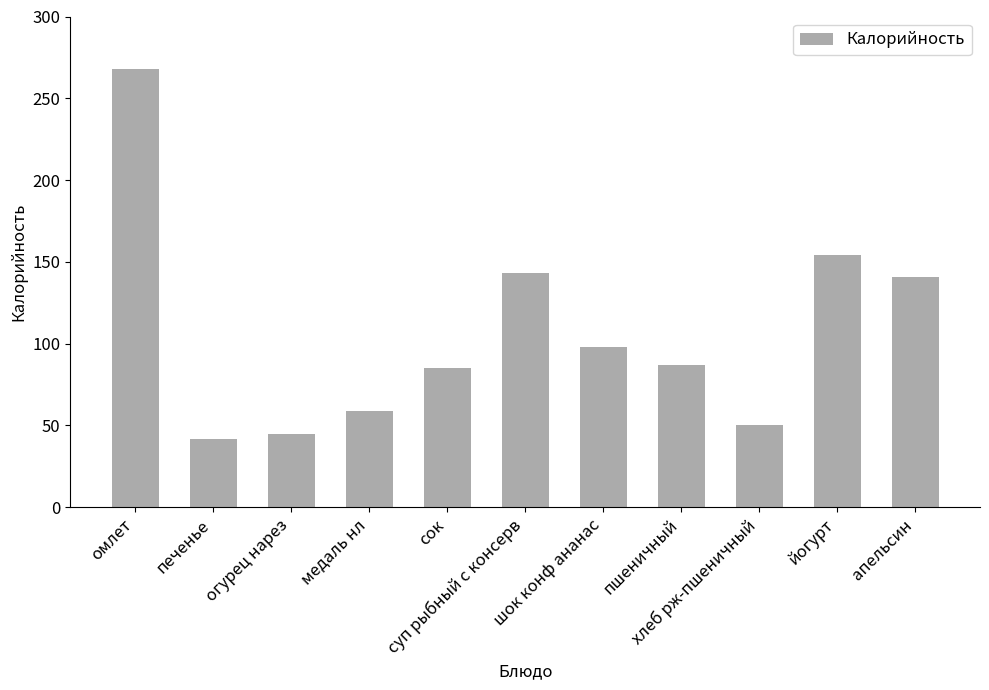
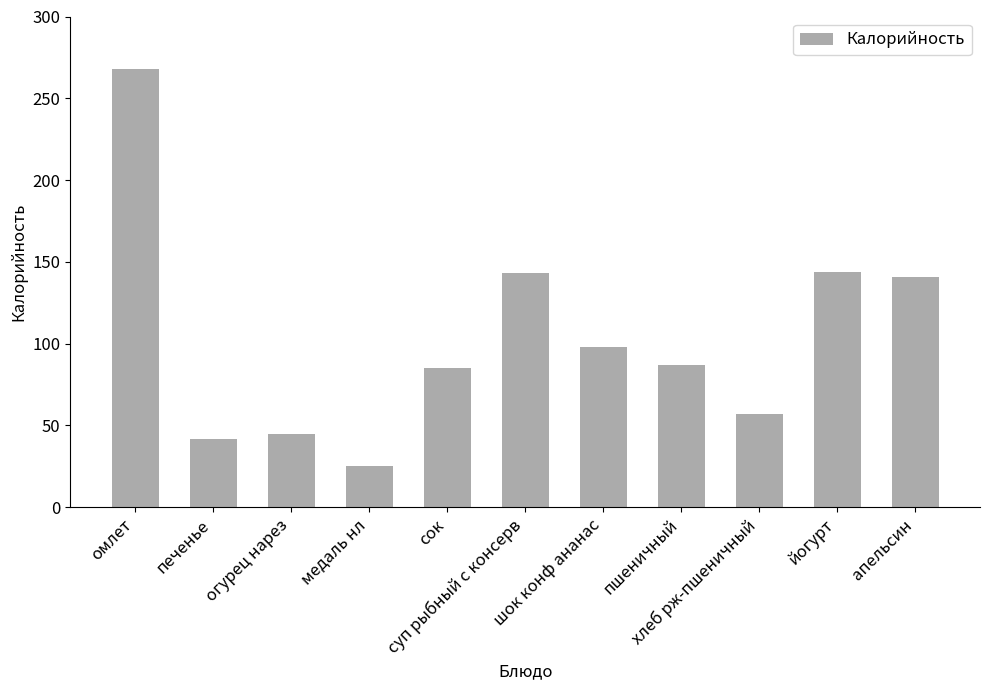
медаль нл: 59 -> 25
хлеб рж-пшеничный: 50 -> 57
йогурт: 154 -> 144
